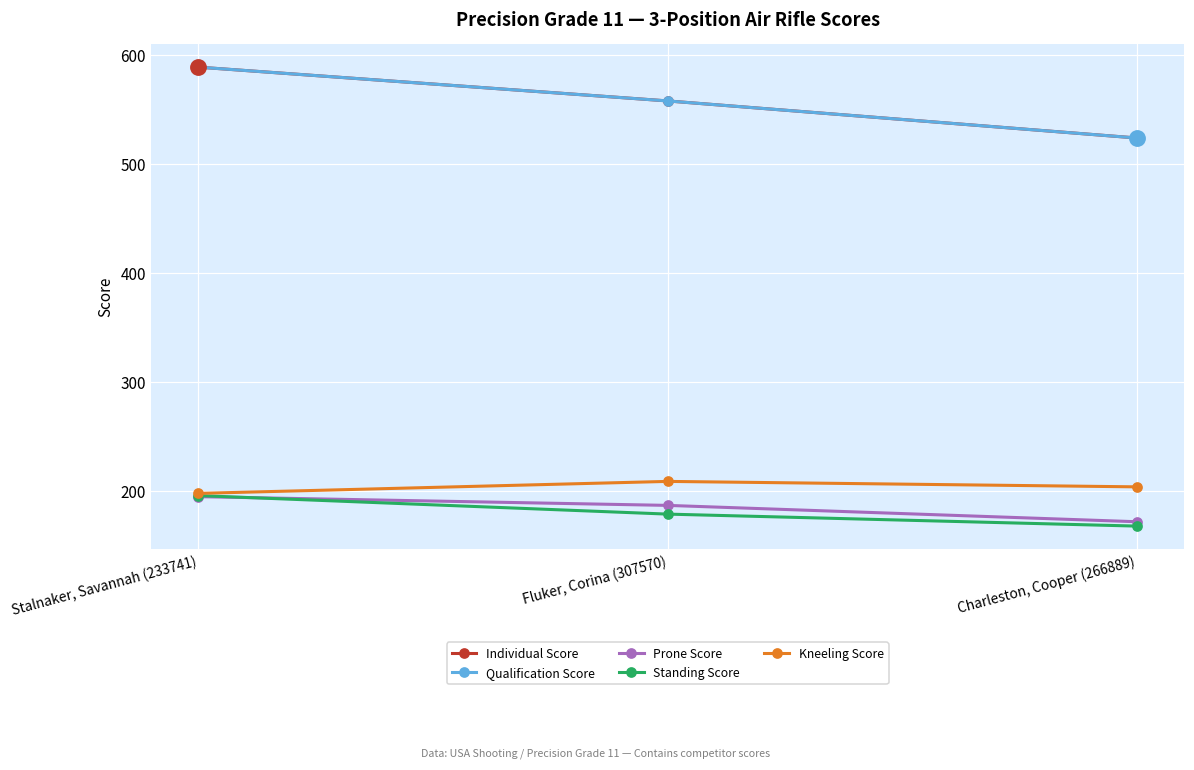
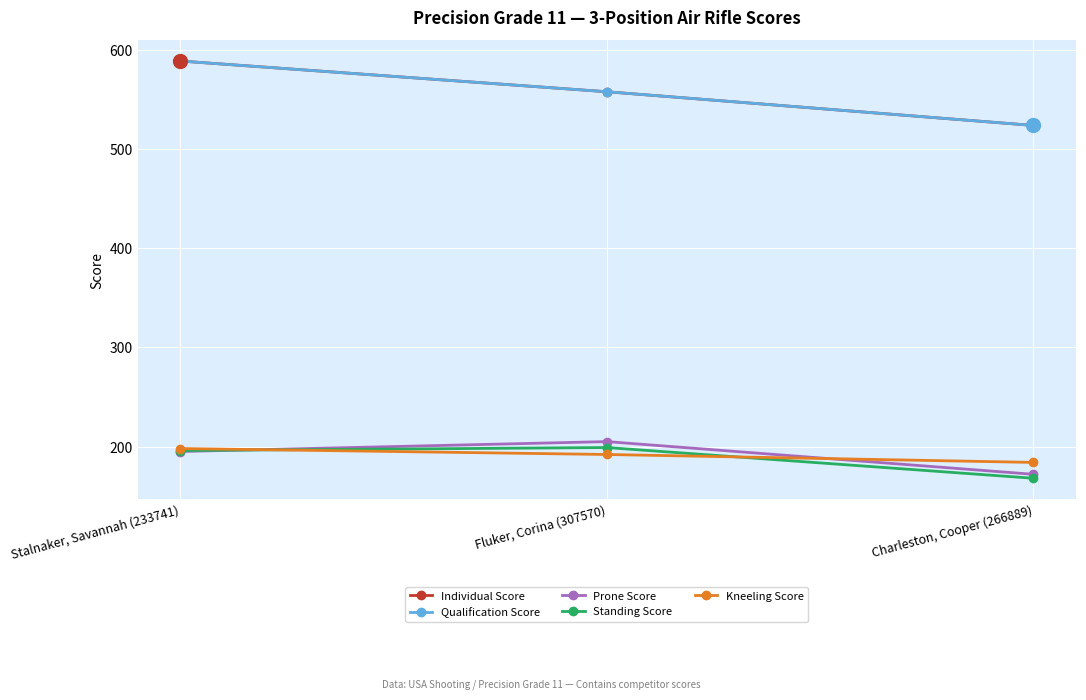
Prone Score, Fluker, Corina (307570): 190 -> 210
Standing Score, Fluker, Corina (307570): 180 -> 200
Kneeling Score, Fluker, Corina (307570): 210 -> 190
Kneeling Score, Charleston, Cooper (266889): 200 -> 180
